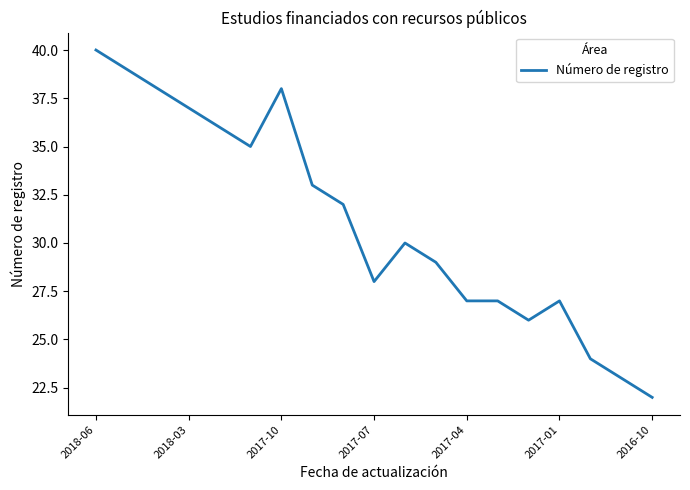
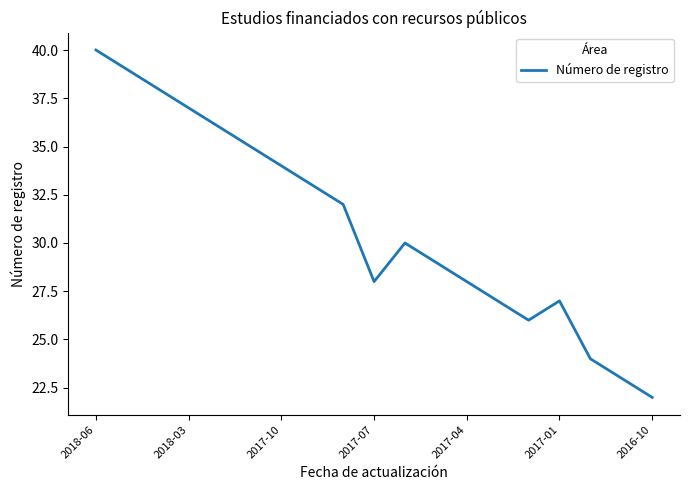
2017-10: 38 -> 34
2017-04: 27 -> 28
